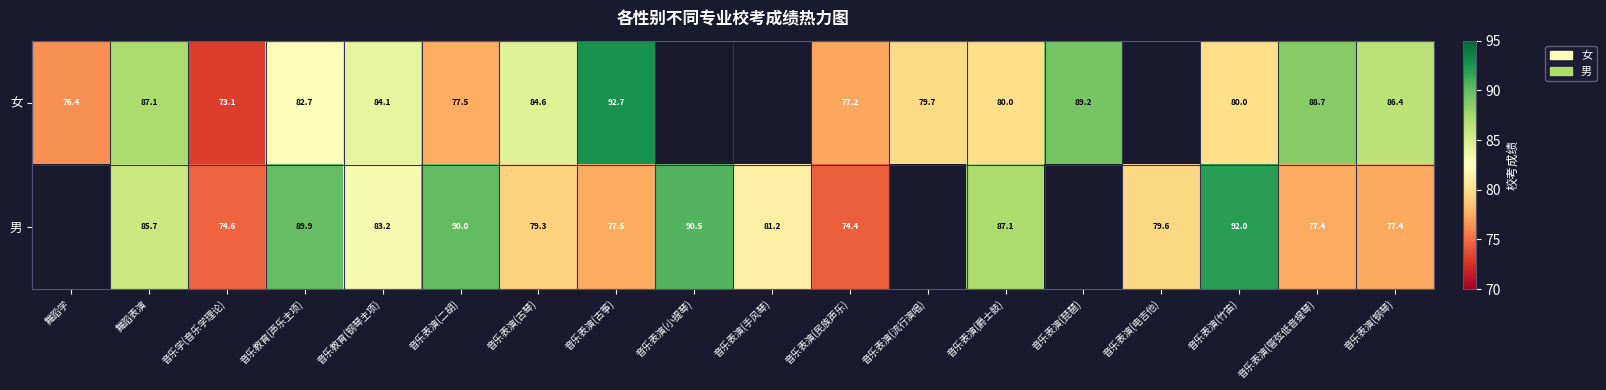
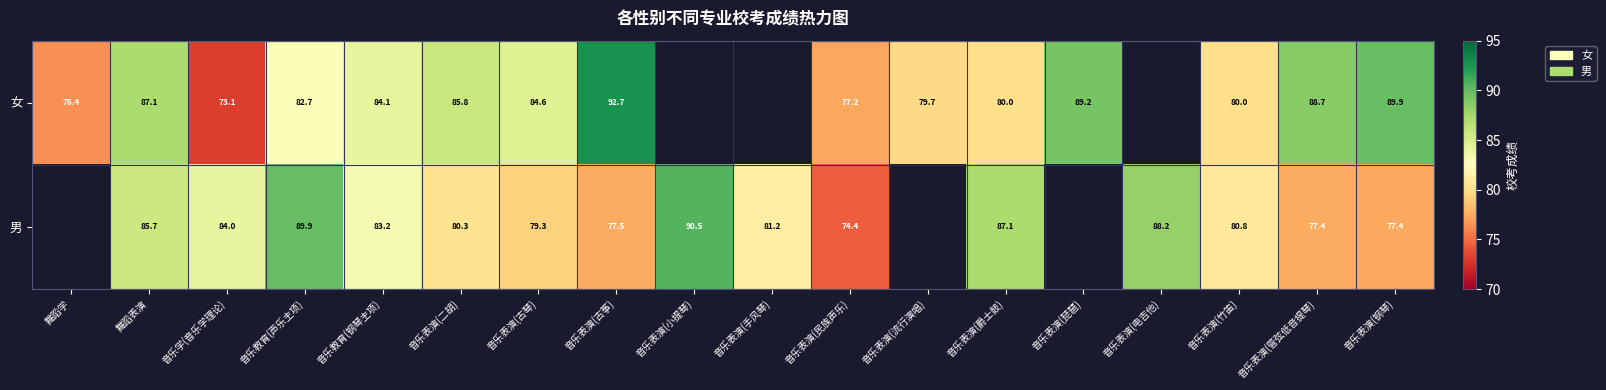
女, 音乐表演(二胡): 77.5 -> 85.8
女, 音乐表演(钢琴): 86.4 -> 89.9
男, 音乐学(音乐学理论): 74.6 -> 84.0
男, 音乐表演(二胡): 90.0 -> 80.3
男, 音乐表演(电吉他): 79.6 -> 88.2
男, 音乐表演(竹笛): 92.0 -> 80.8
